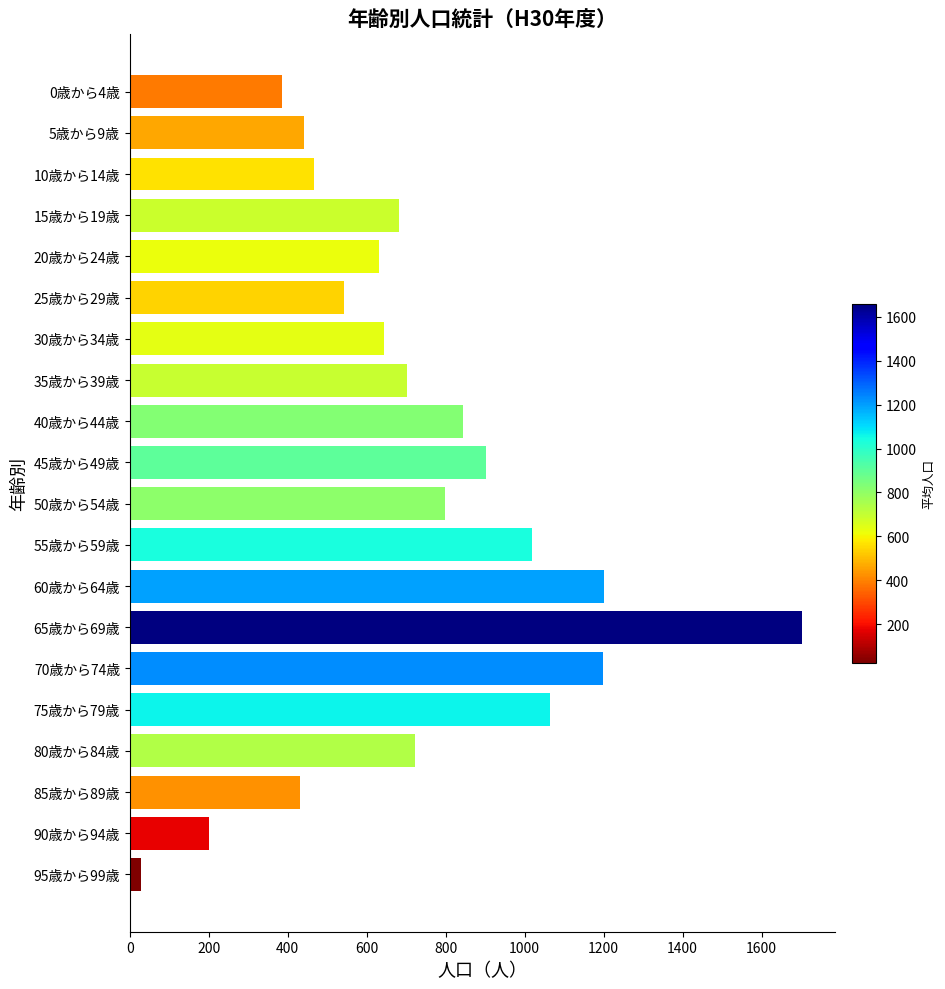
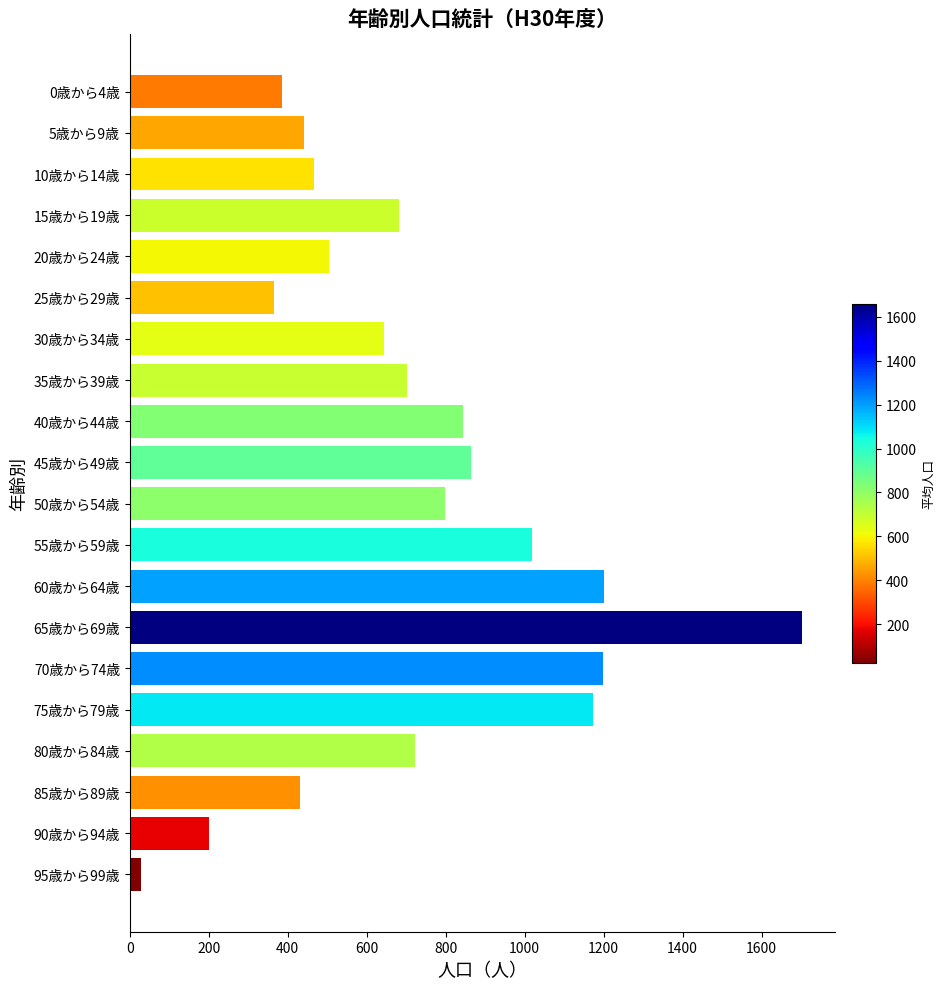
20歳から24歳: 630 -> 510
25歳から29歳: 540 -> 370
45歳から49歳: 900 -> 860
75歳から79歳: 1070 -> 1170
